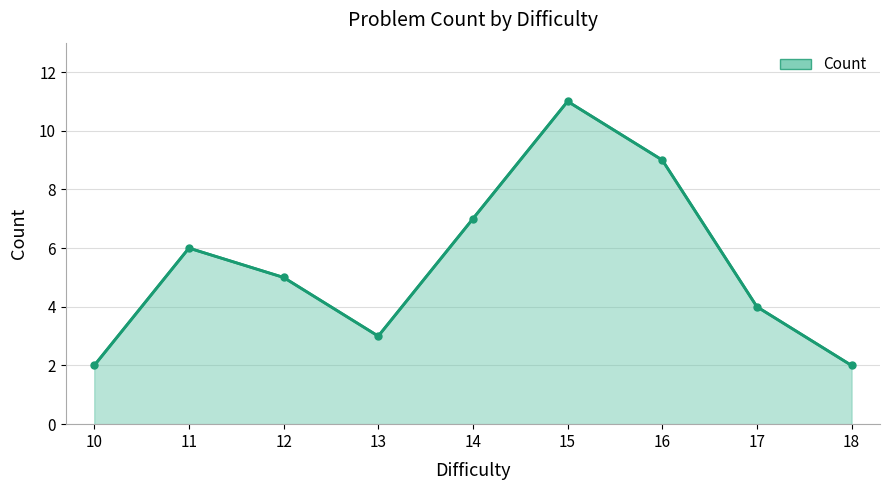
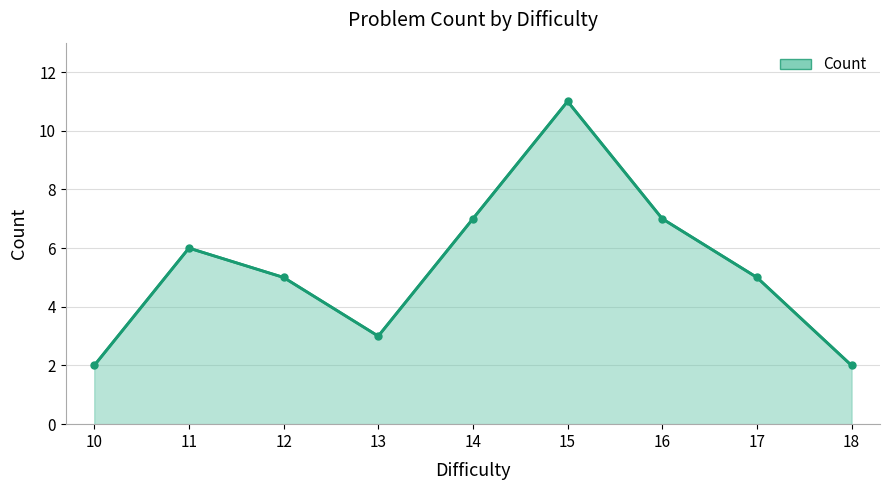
16: 9 -> 7
17: 4 -> 5
